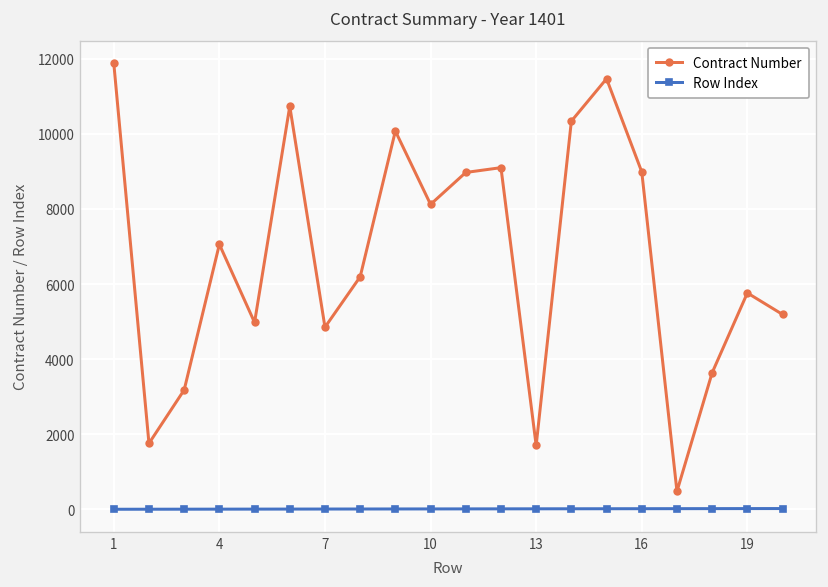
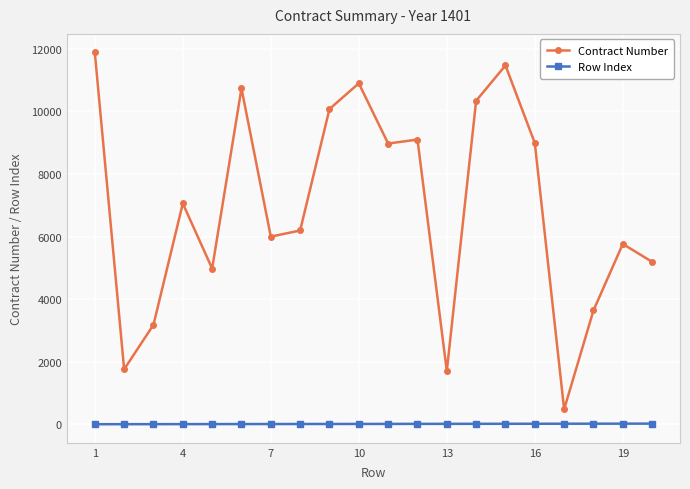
Contract Number, 7: 4900 -> 6000
Contract Number, 10: 8100 -> 10900
